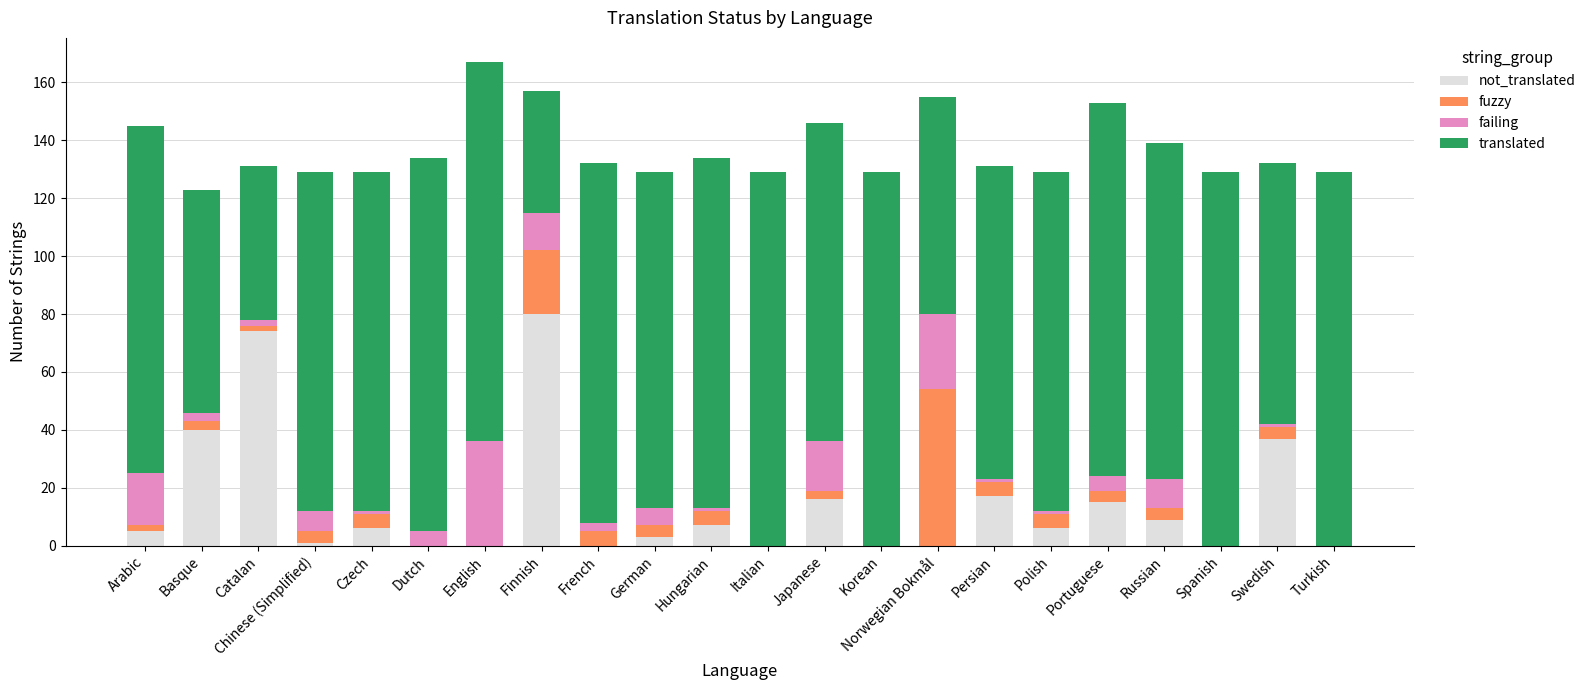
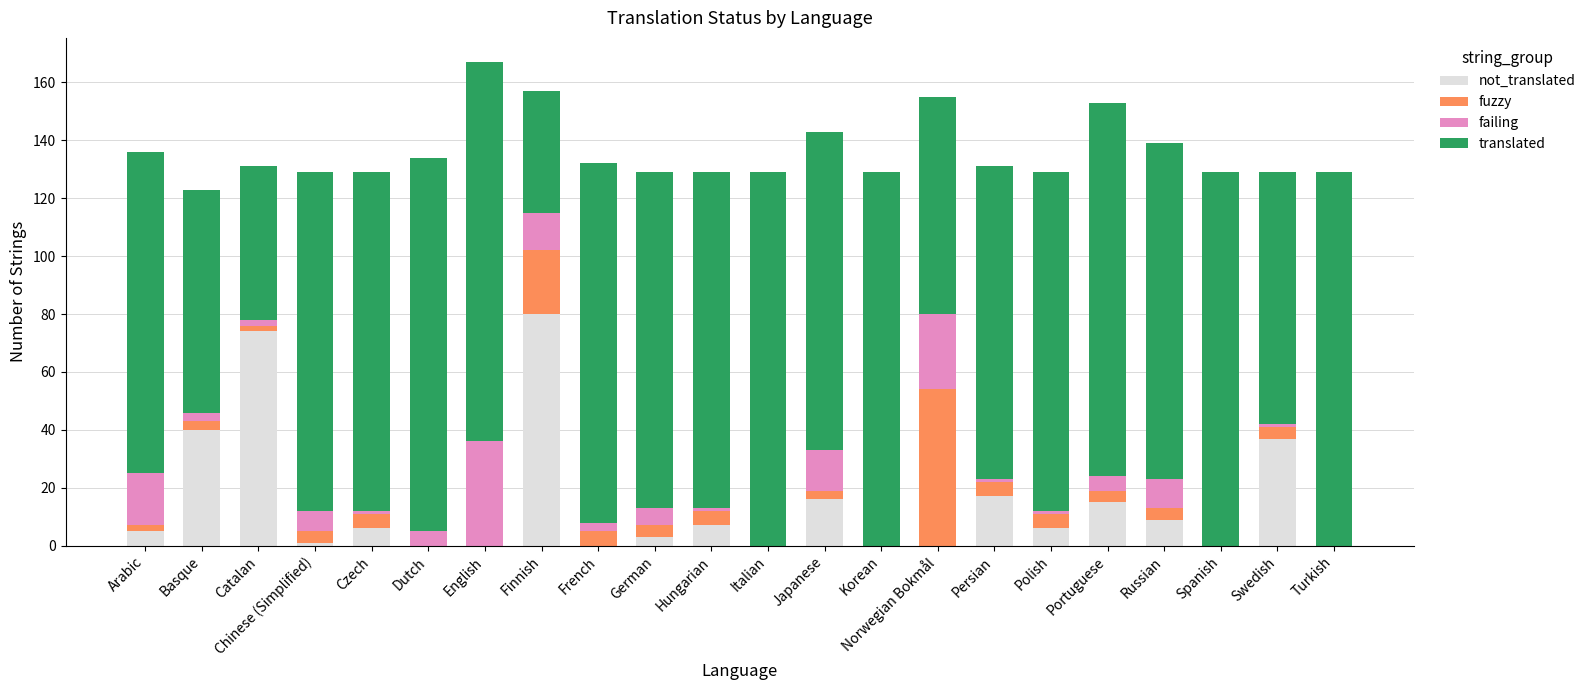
translated, Arabic: 120 -> 111
translated, Hungarian: 121 -> 116
failing, Japanese: 17 -> 14
translated, Swedish: 90 -> 87
